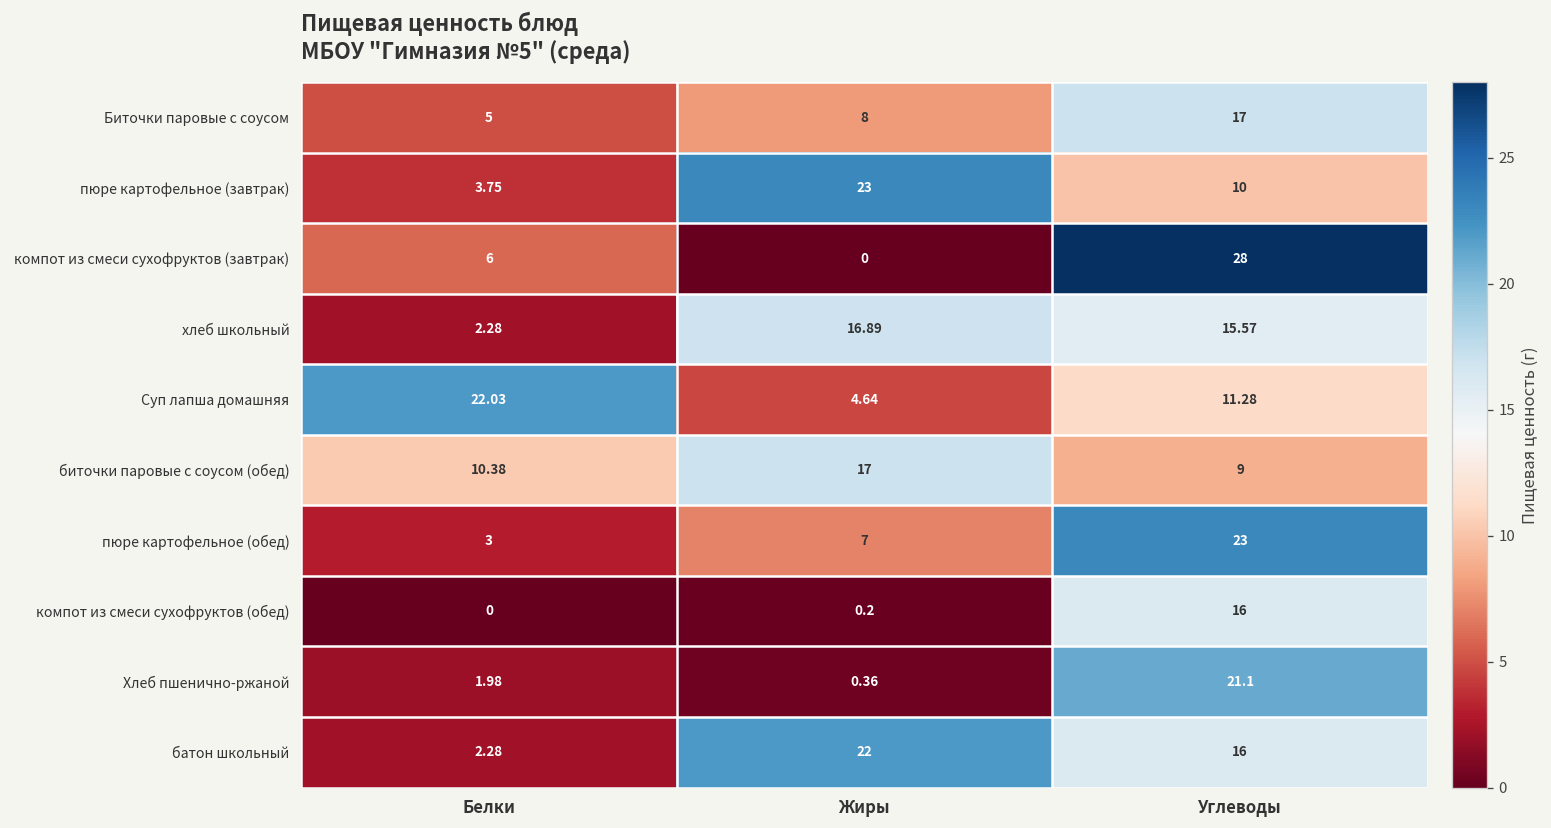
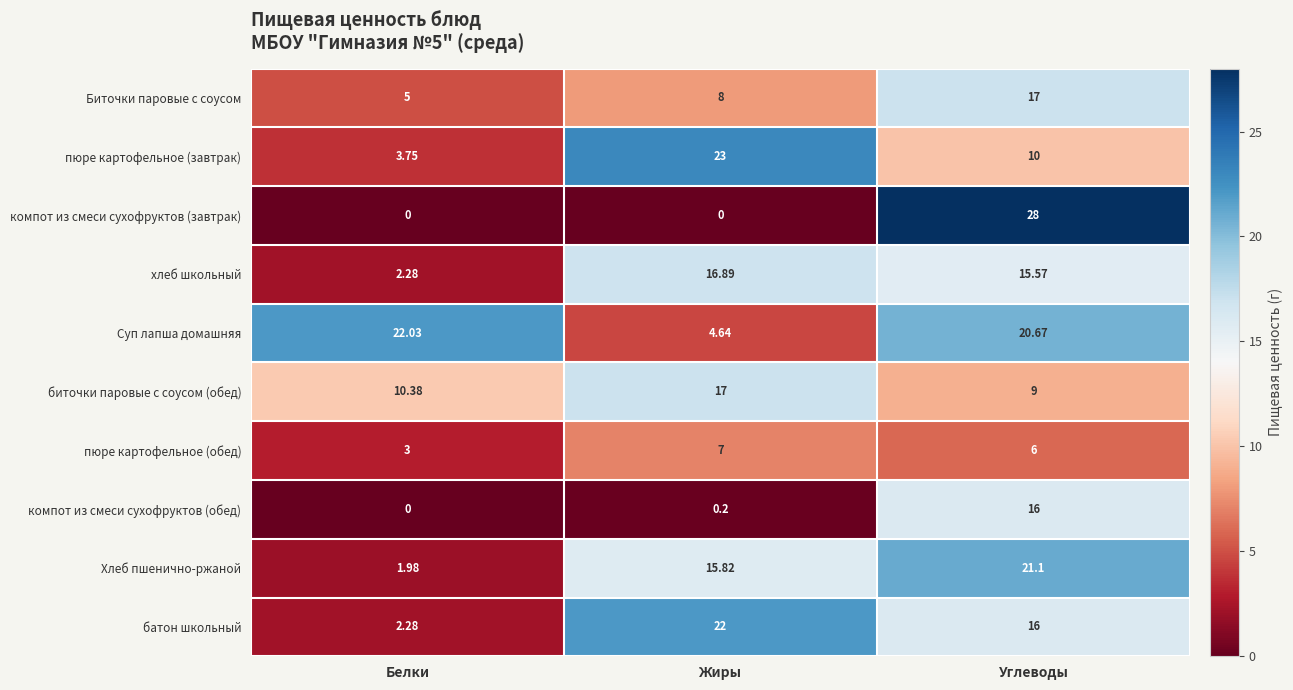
компот из смеси сухофруктов (завтрак), Белки: 6 -> 0
Суп лапша домашняя, Углеводы: 11.28 -> 20.67
пюре картофельное (обед), Углеводы: 23 -> 6
Хлеб пшенично-ржаной, Жиры: 0.36 -> 15.82
